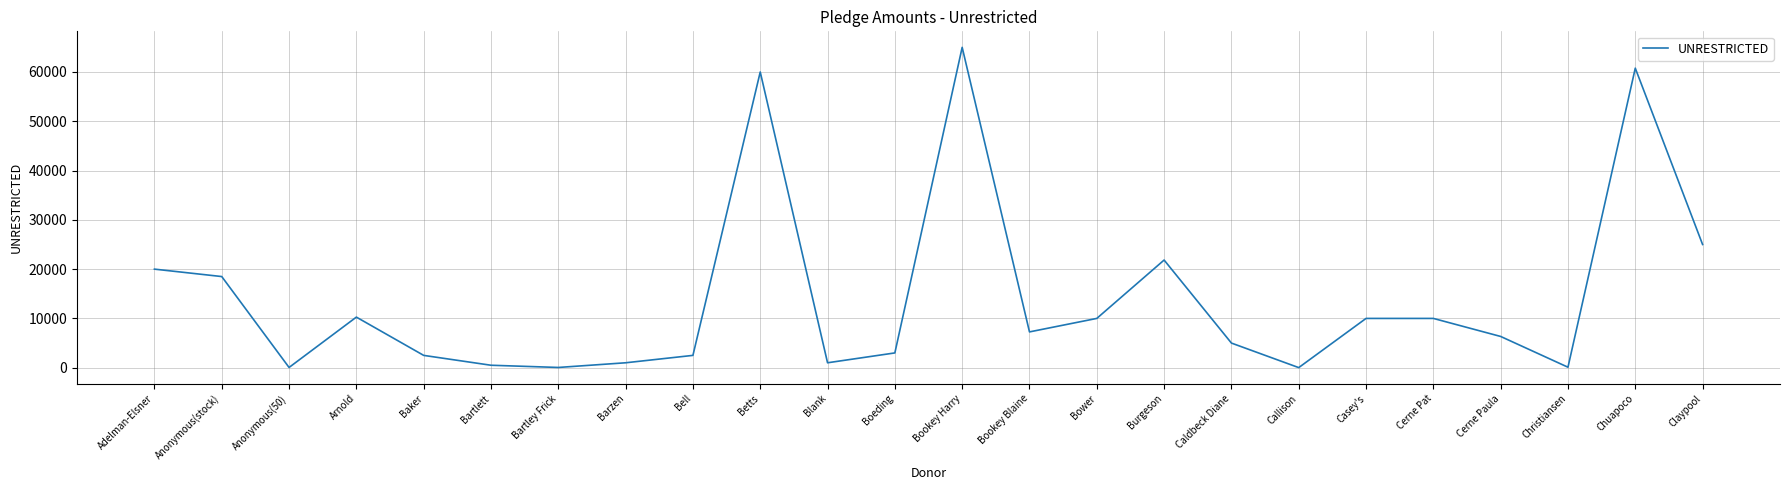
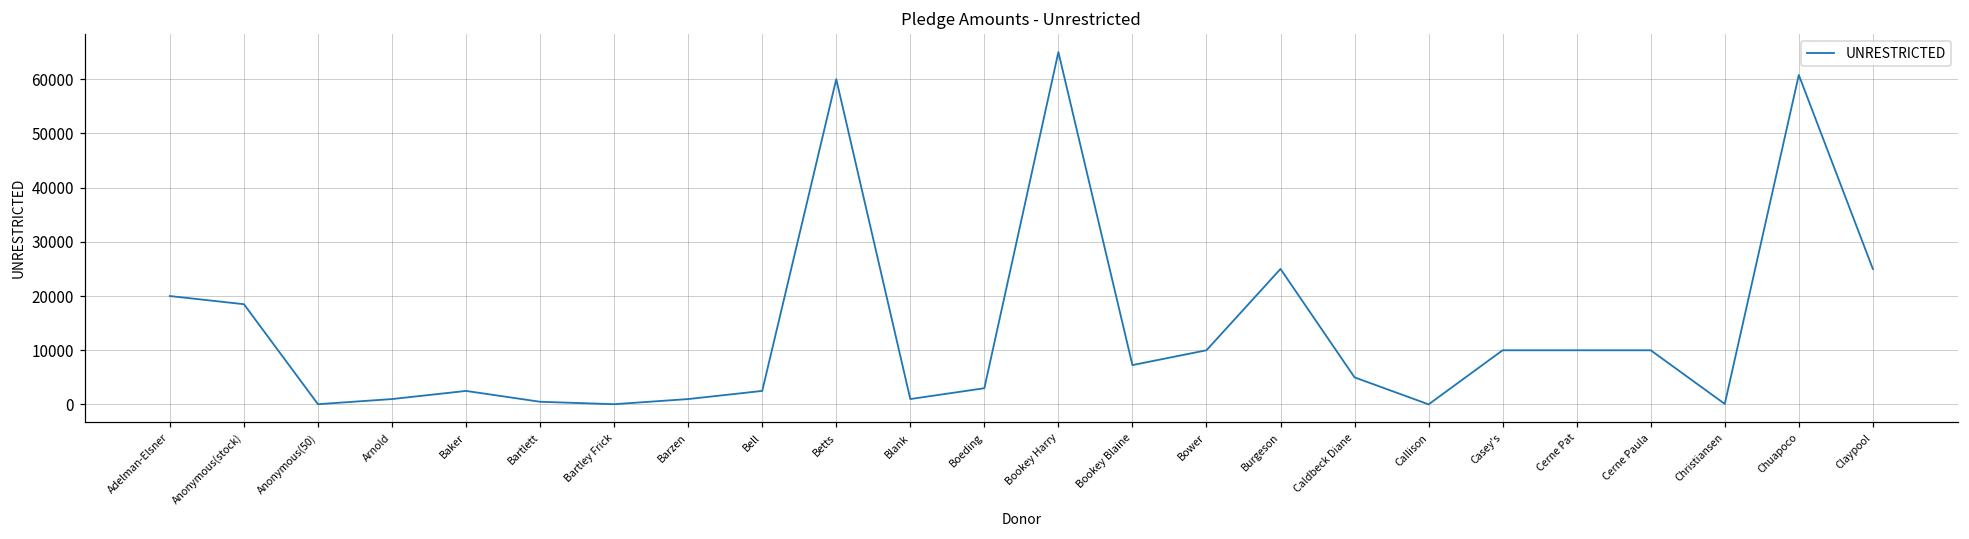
Arnold: 10000 -> 1000
Burgeson: 22000 -> 25000
Cerne Paula: 6000 -> 10000
